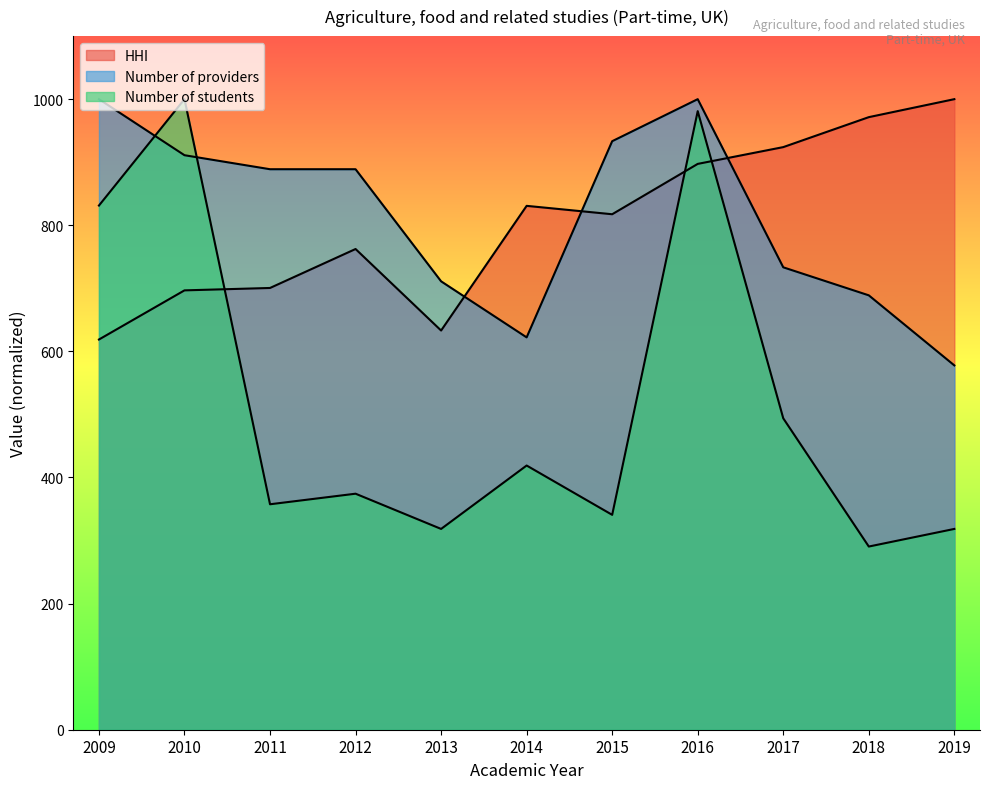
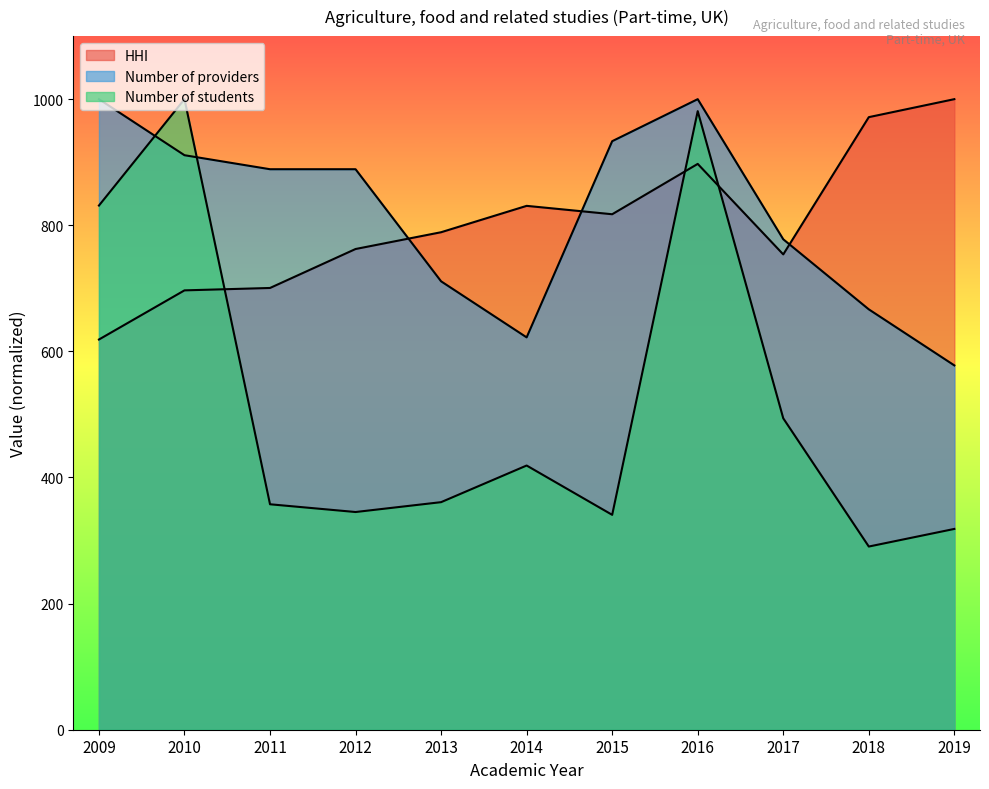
Number of students, 2012: 370 -> 350
HHI, 2013: 630 -> 790
Number of students, 2013: 320 -> 360
HHI, 2017: 920 -> 750
Number of providers, 2017: 730 -> 780
Number of providers, 2018: 690 -> 670
